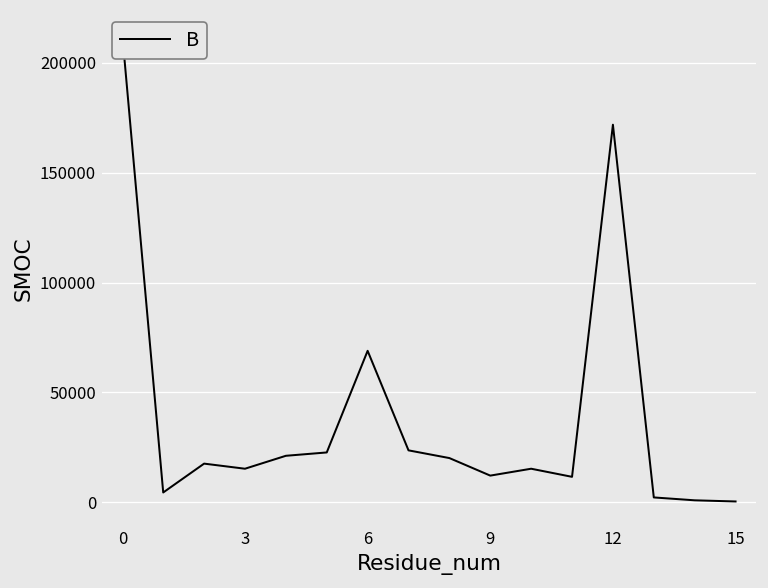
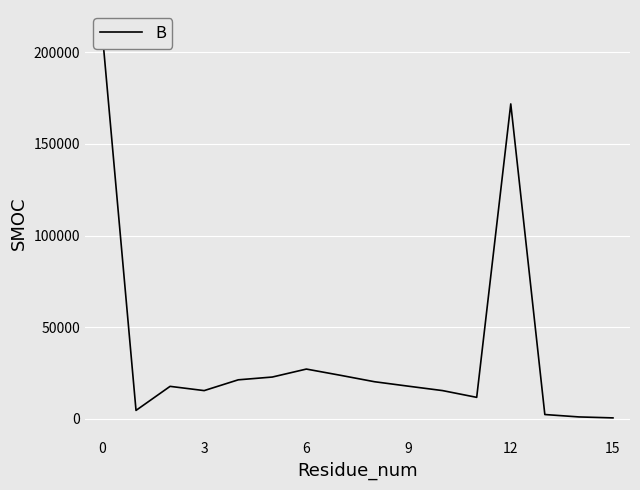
6: 69000 -> 27000
9: 12000 -> 18000
